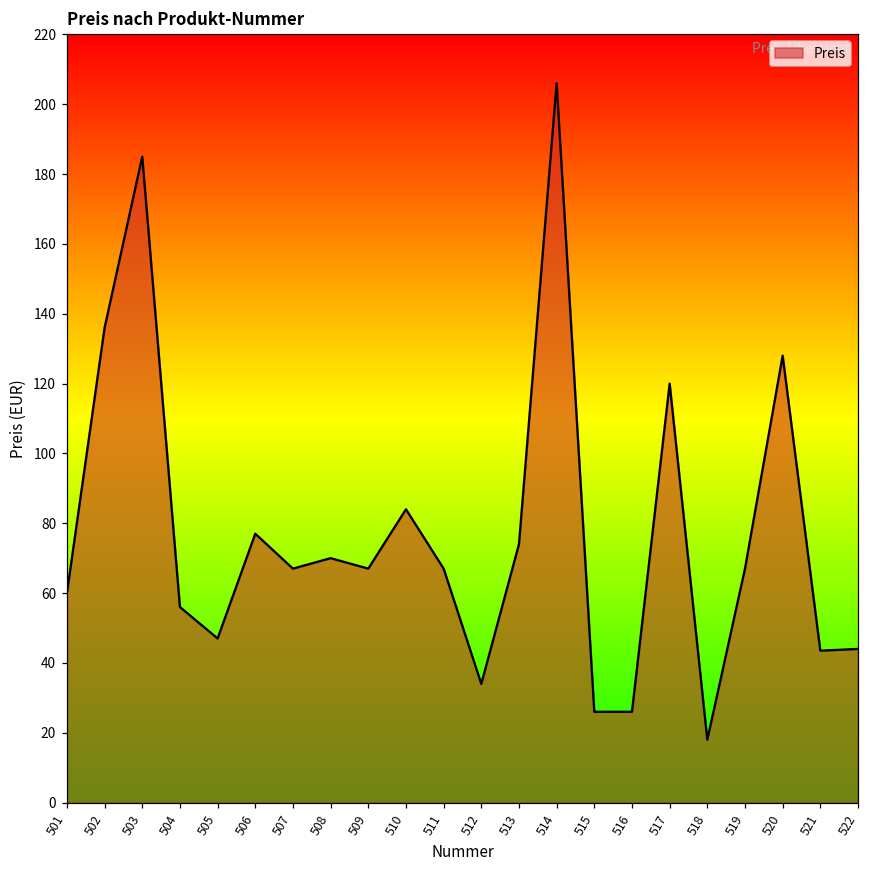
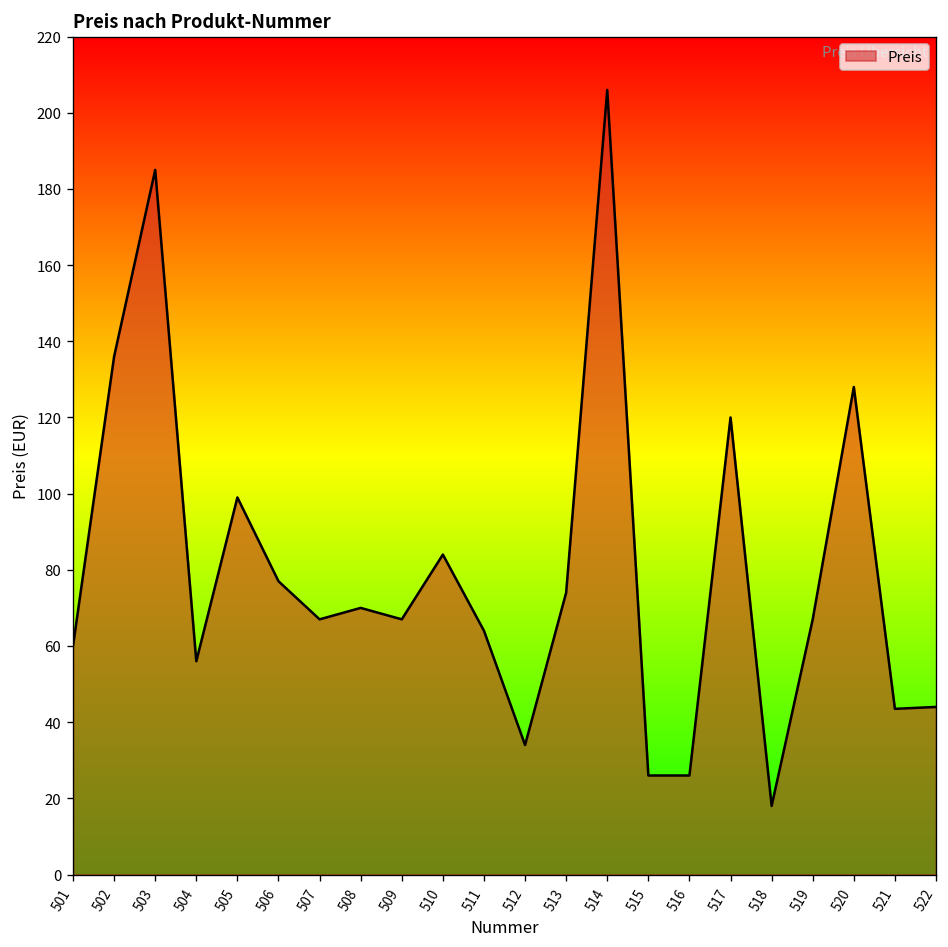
505: 47 -> 99
511: 67 -> 64
